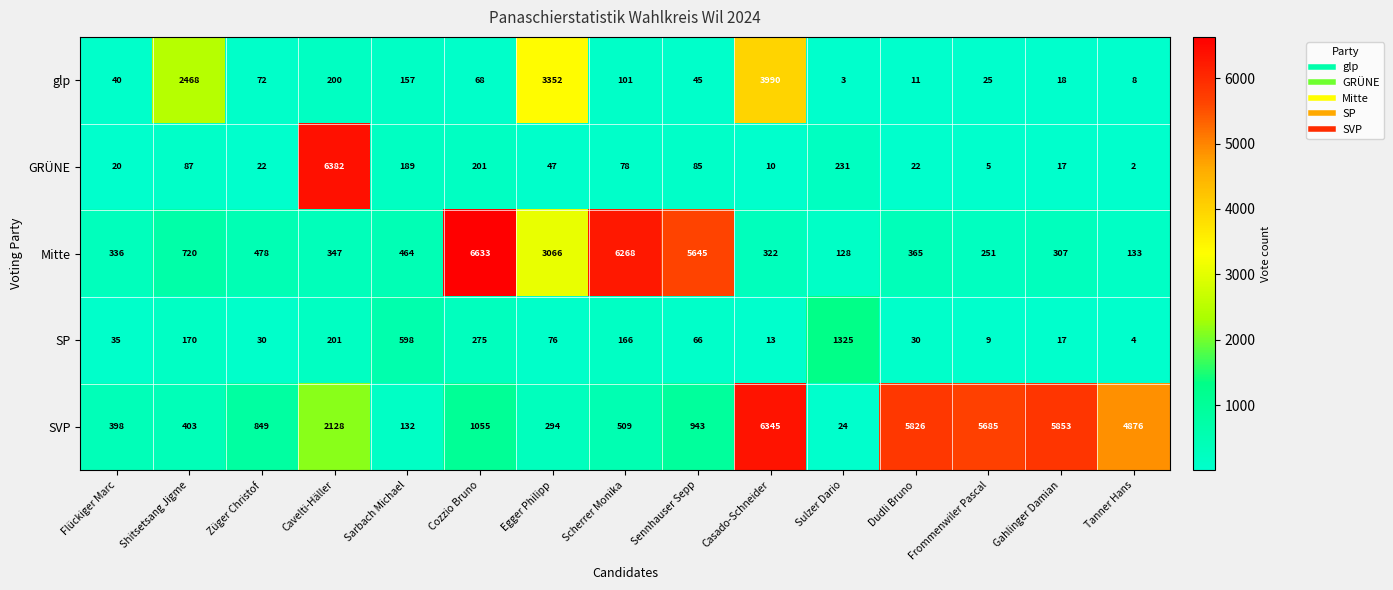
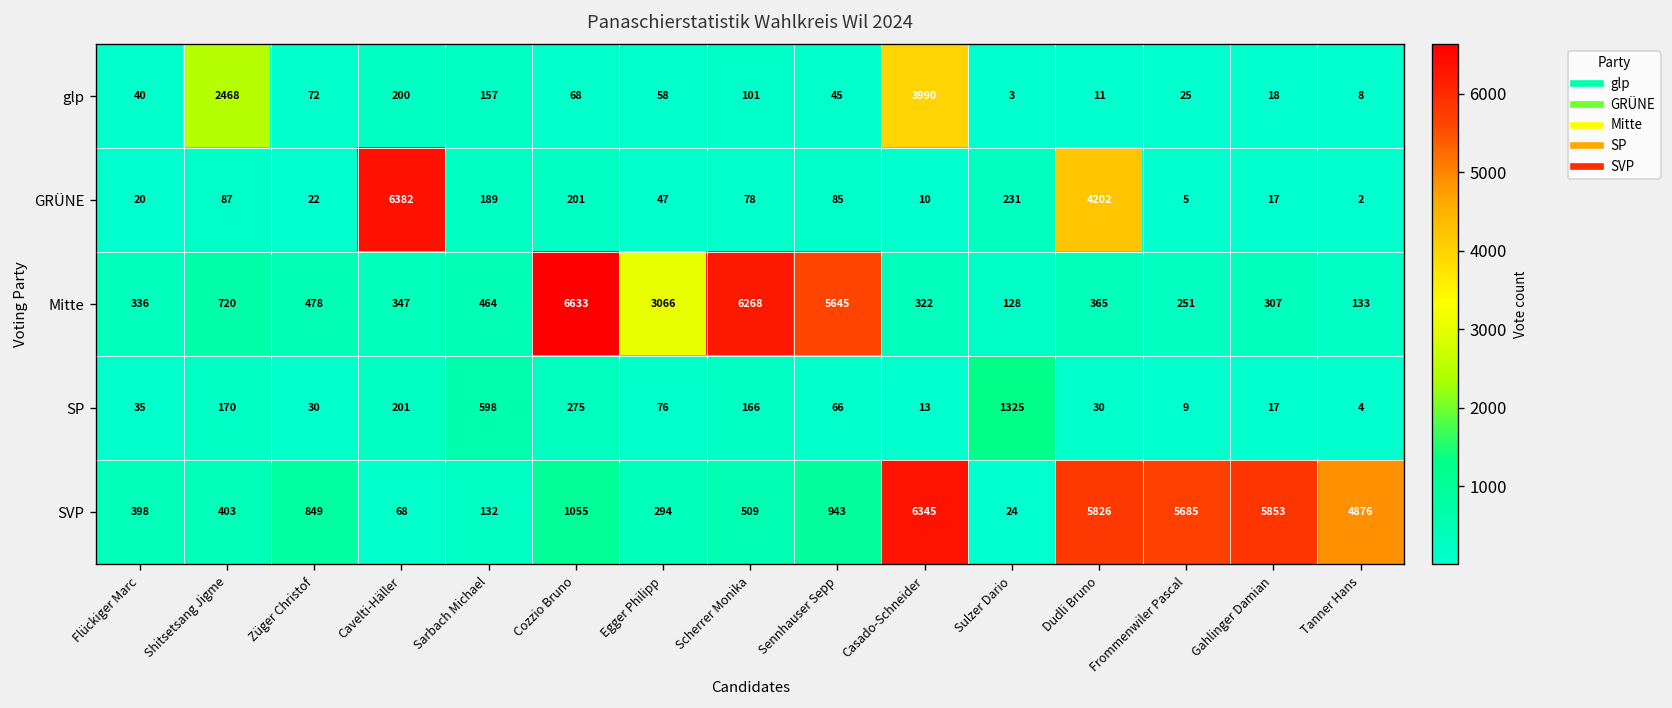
glp, Egger Philipp: 3352 -> 58
GRÜNE, Dudli Bruno: 22 -> 4202
SVP, Cavelti-Häller: 2128 -> 68
